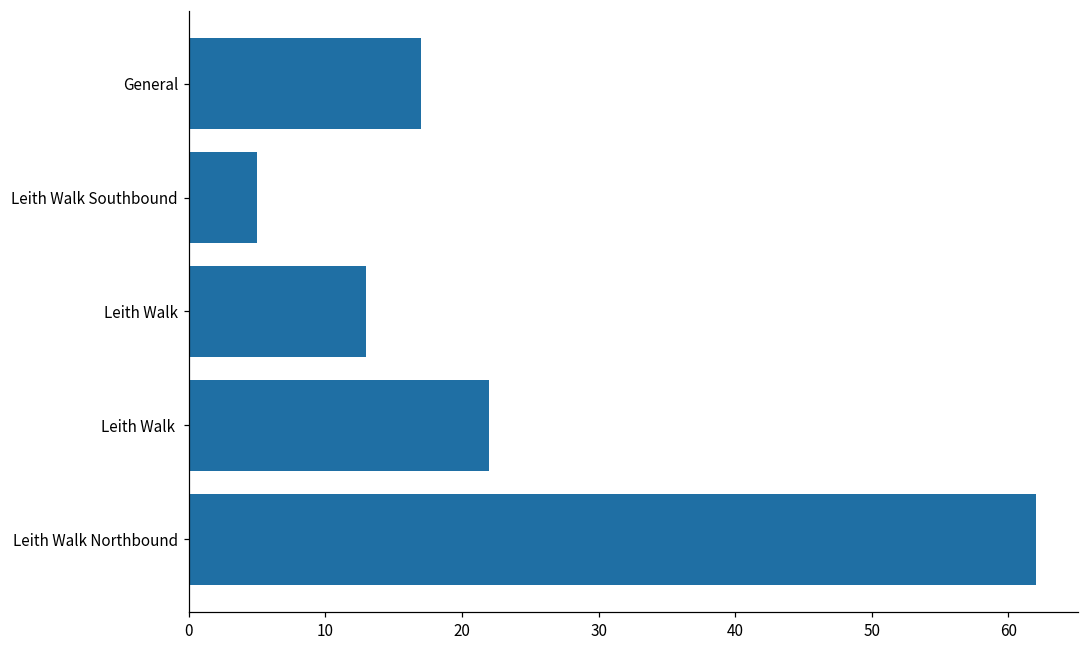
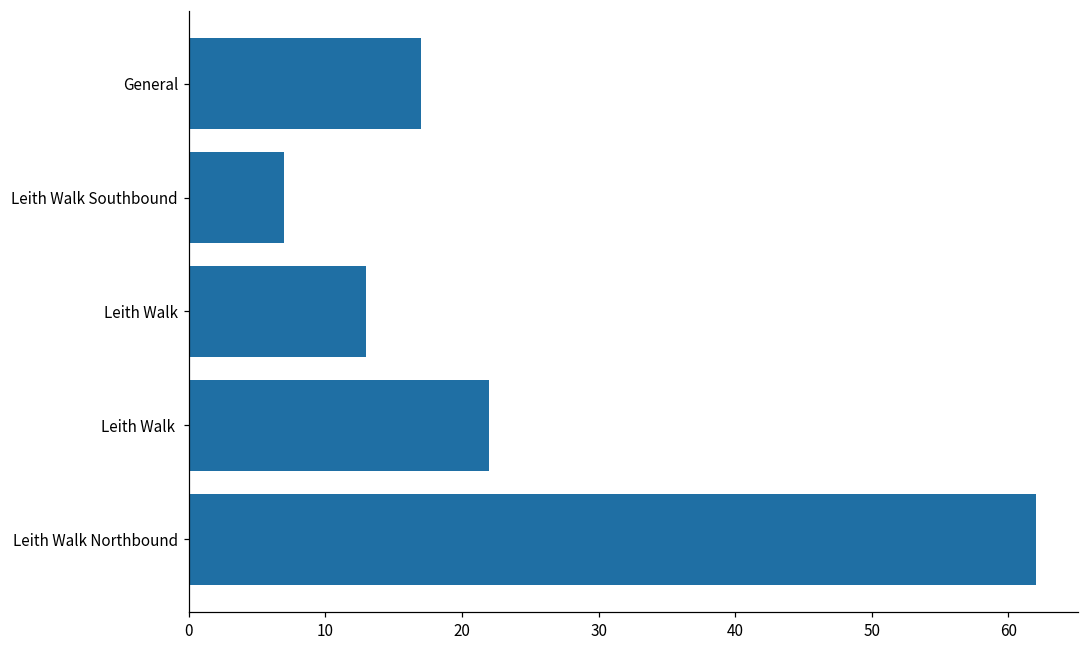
Leith Walk Southbound: 5 -> 7
